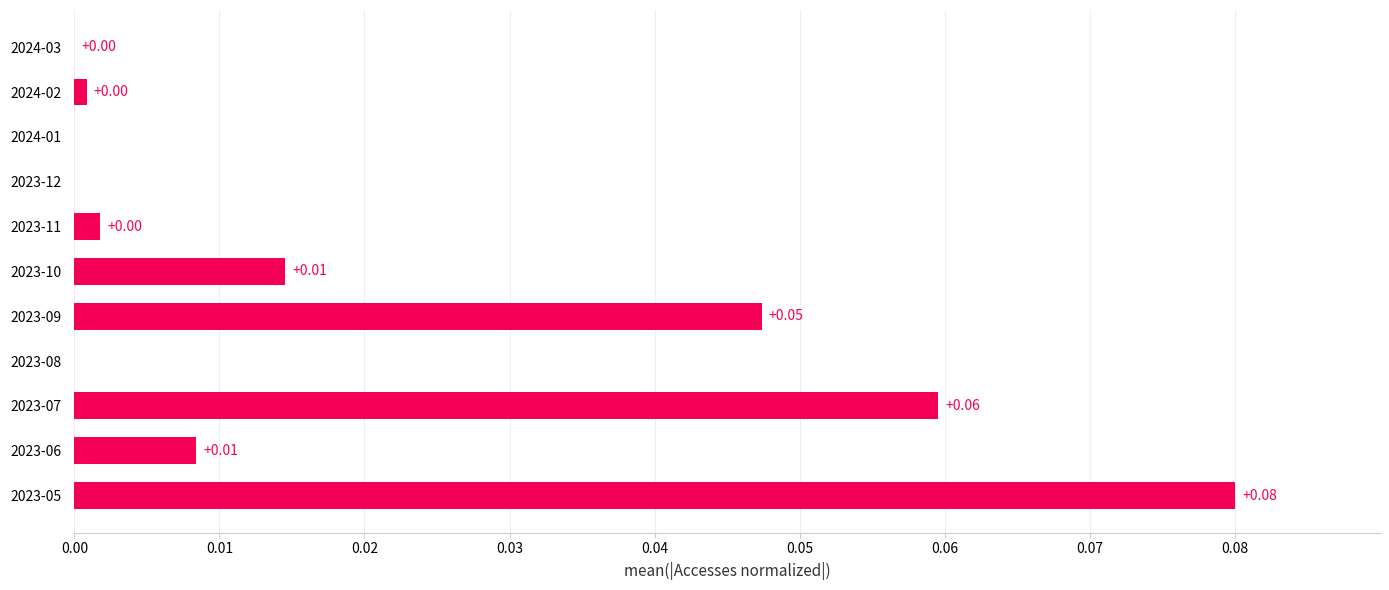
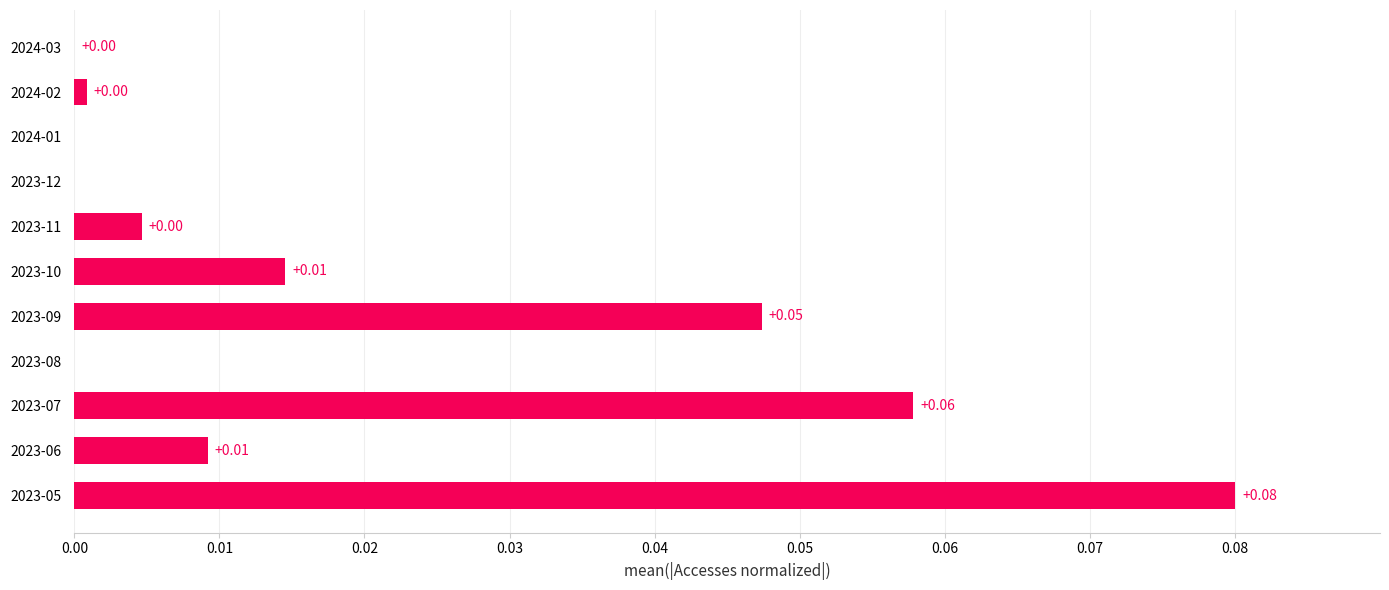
2023-11: 0.0018 -> 0.0046
2023-07: 0.0595 -> 0.0578
2023-06: 0.0084 -> 0.0092
